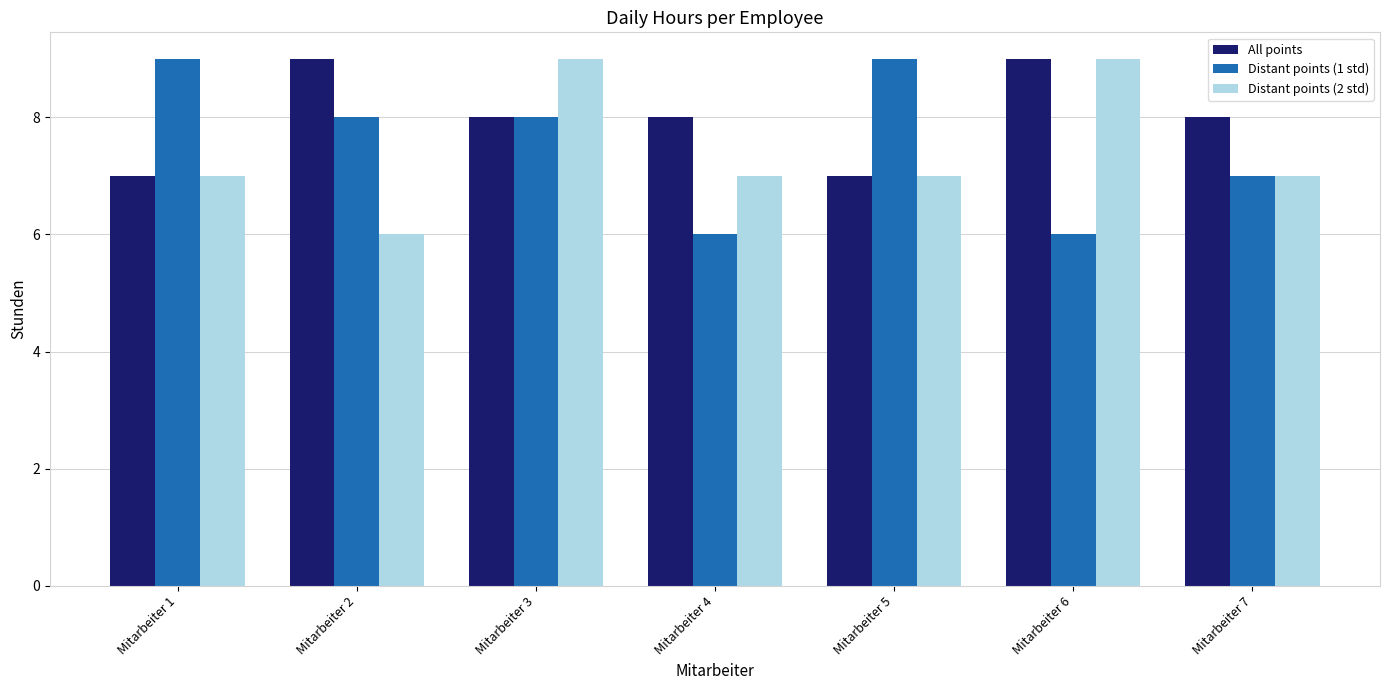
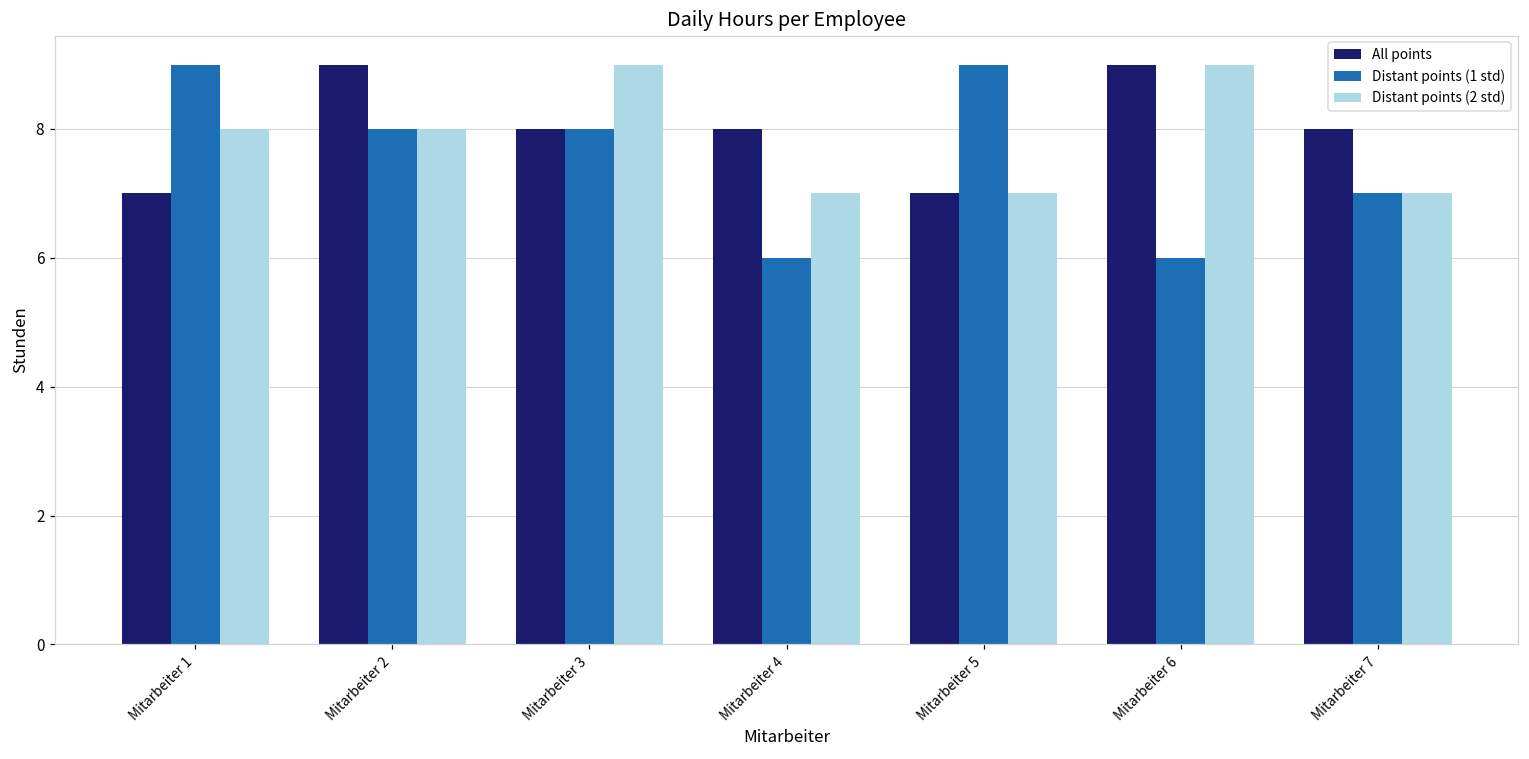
Distant points (2 std), Mitarbeiter 1: 7 -> 8
Distant points (2 std), Mitarbeiter 2: 6 -> 8
